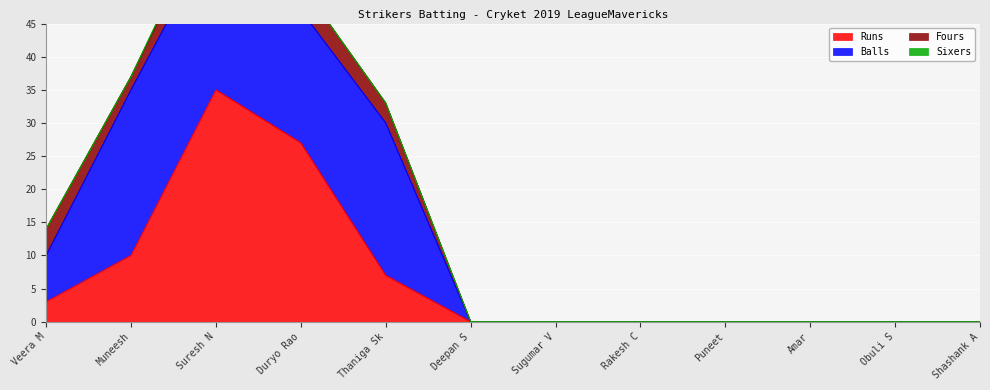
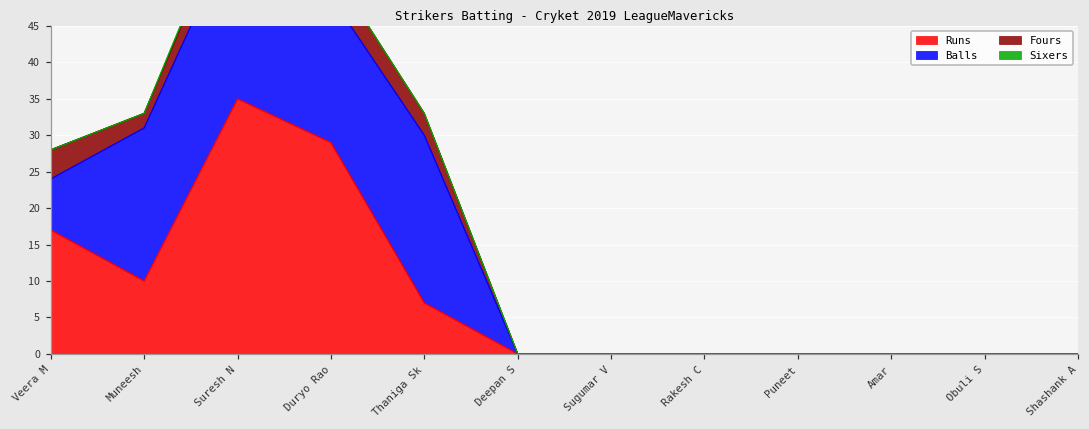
Runs, Veera M: 3 -> 17
Balls, Muneesh: 25 -> 21
Runs, Duryo Rao: 27 -> 29
